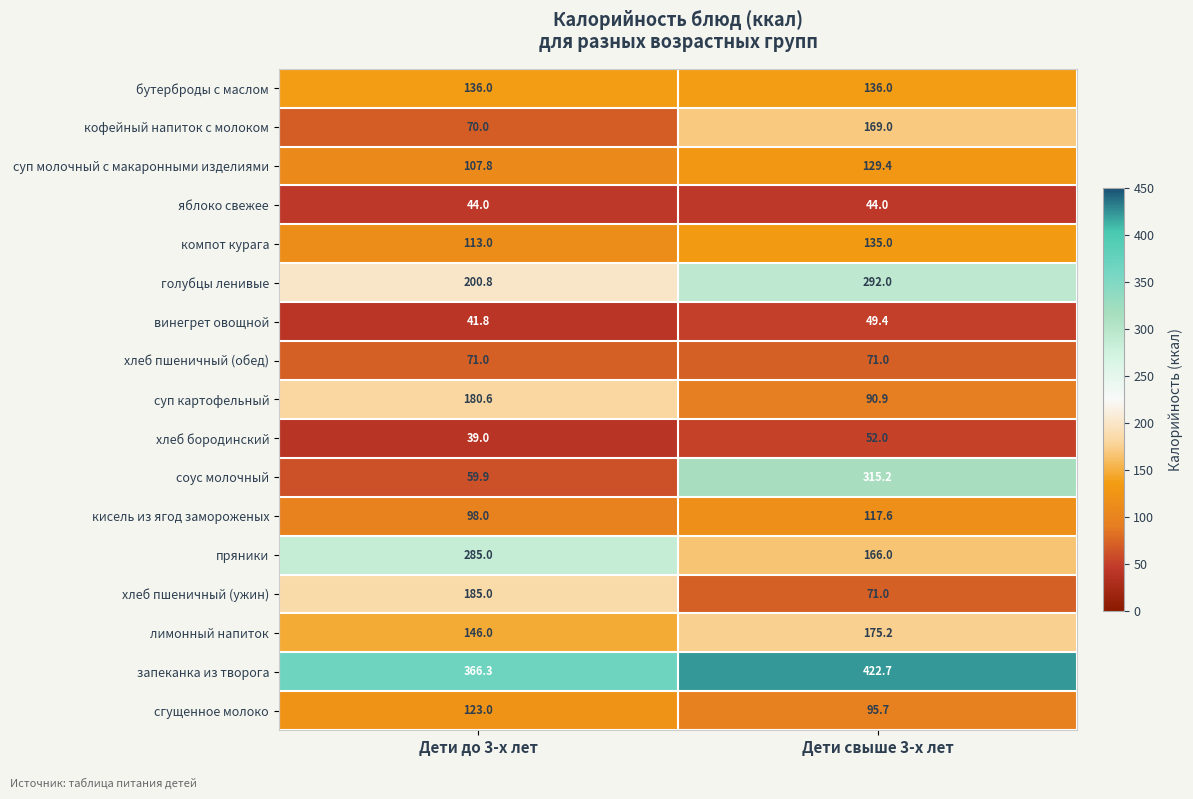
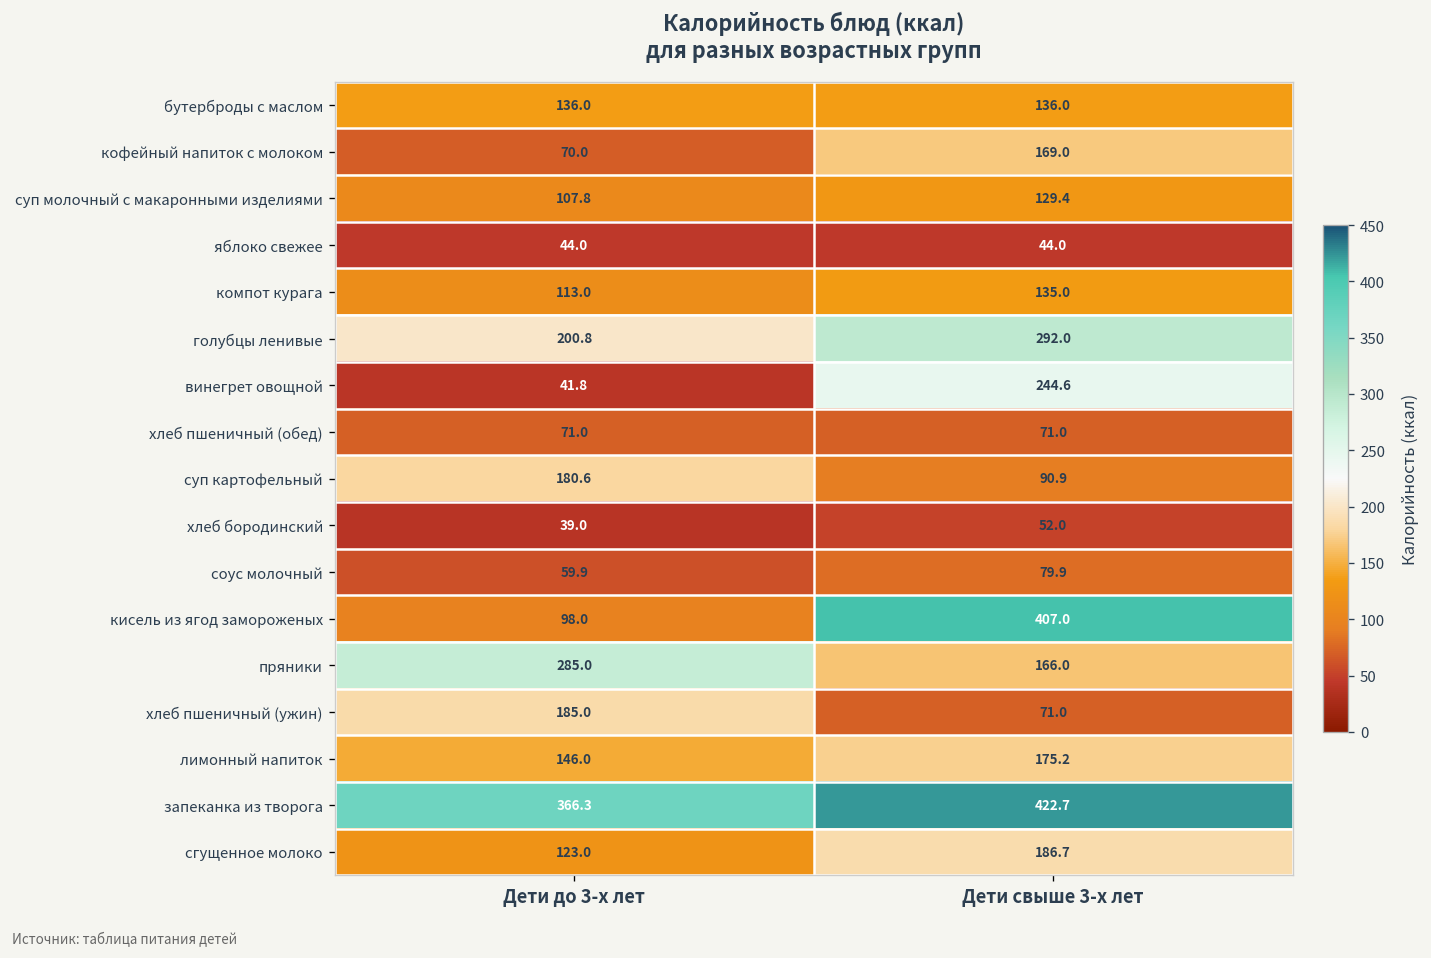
винегрет овощной, Дети свыше 3-х лет: 49.4 -> 244.6
соус молочный, Дети свыше 3-х лет: 315.2 -> 79.9
кисель из ягод замороженых, Дети свыше 3-х лет: 117.6 -> 407.0
сгущенное молоко, Дети свыше 3-х лет: 95.7 -> 186.7
